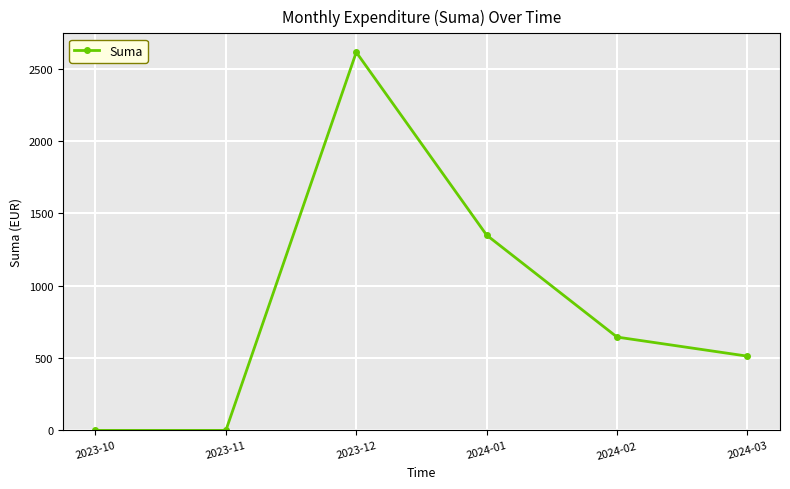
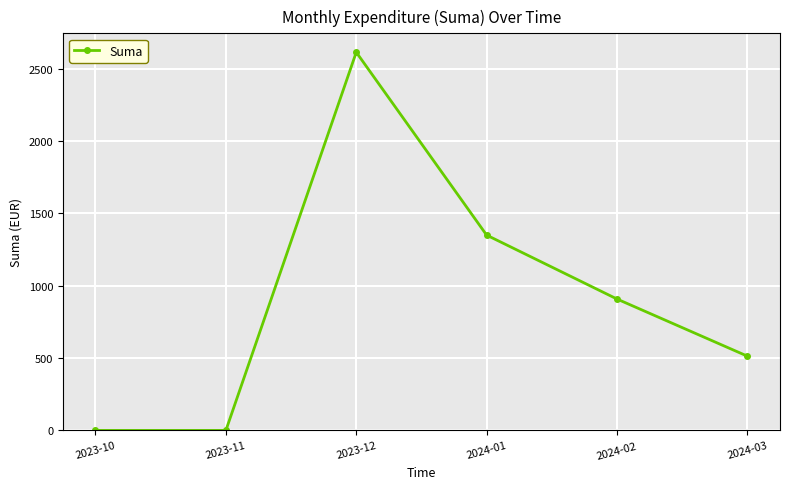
2024-02: 640 -> 910
